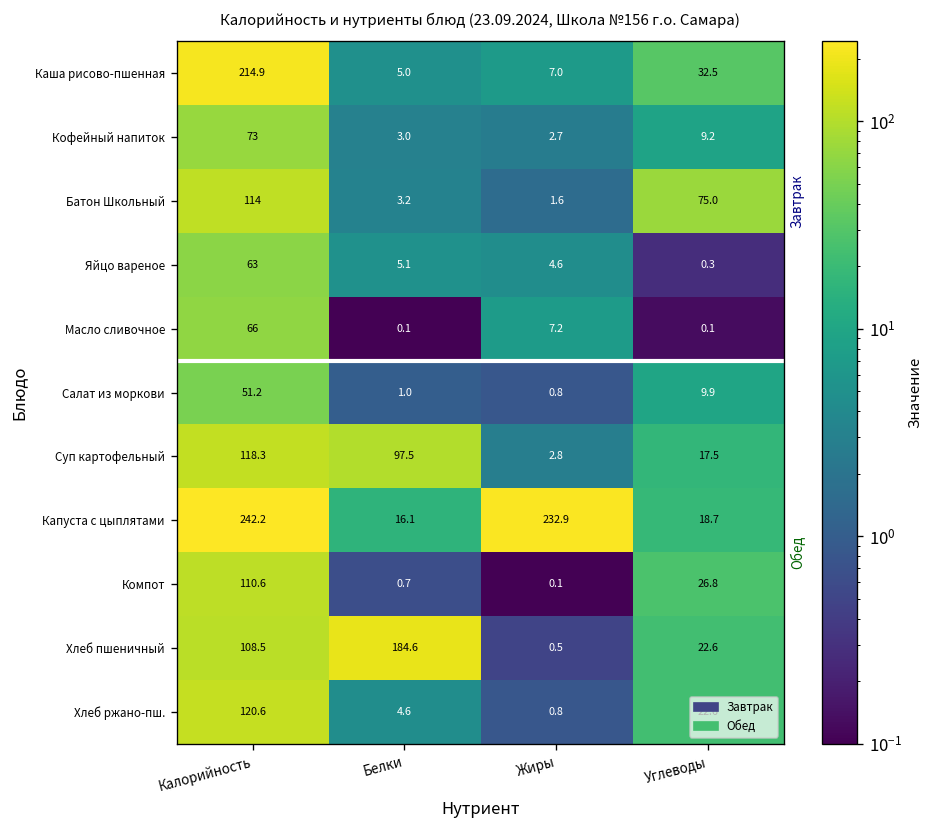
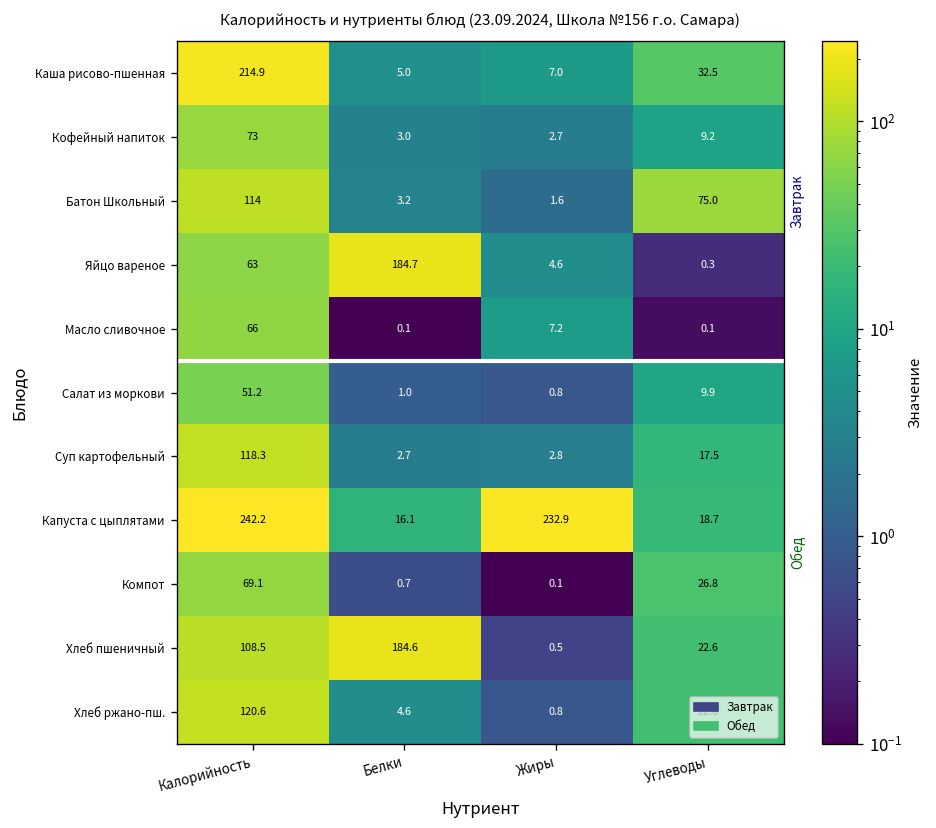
Яйцо вареное, Белки: 5.1 -> 184.7
Суп картофельный, Белки: 97.5 -> 2.7
Компот, Калорийность: 110.6 -> 69.1
